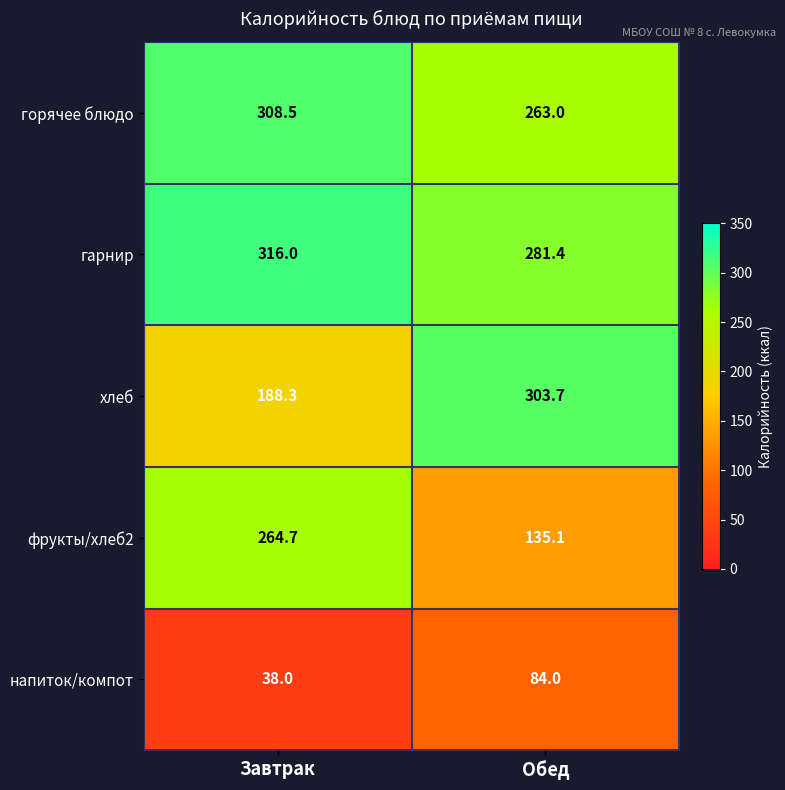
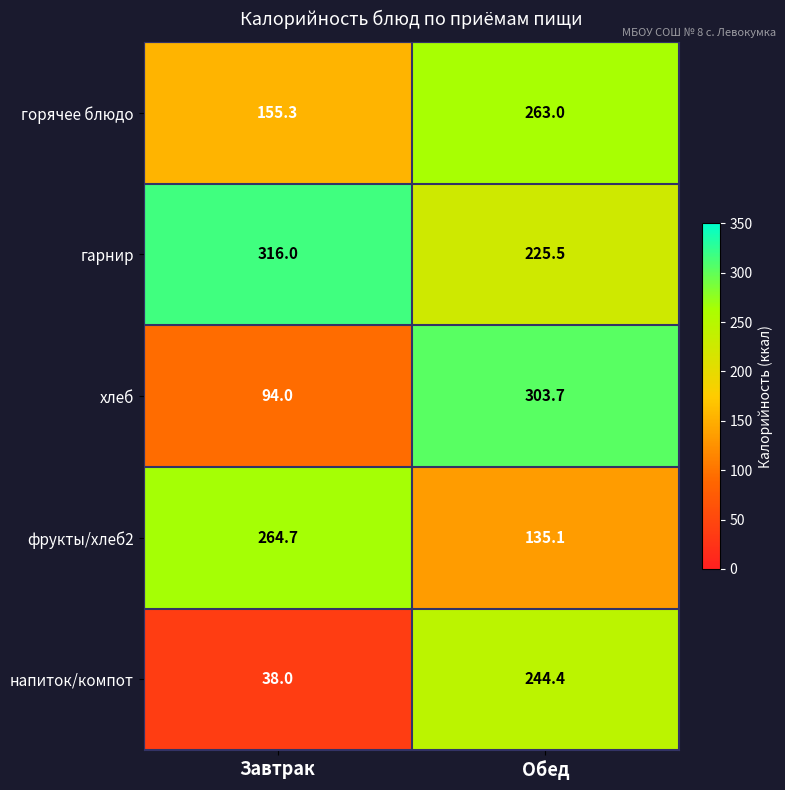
горячее блюдо, Завтрак: 308.5 -> 155.3
гарнир, Обед: 281.4 -> 225.5
хлеб, Завтрак: 188.3 -> 94.0
напиток/компот, Обед: 84.0 -> 244.4
